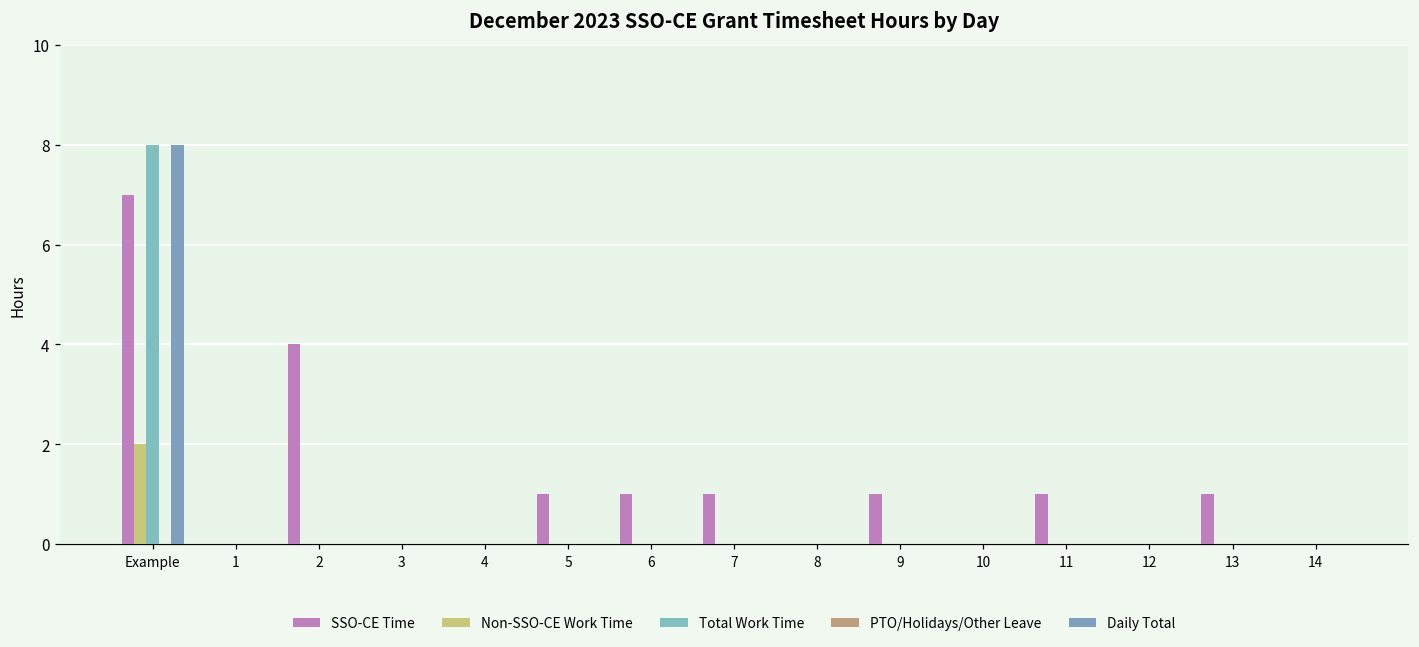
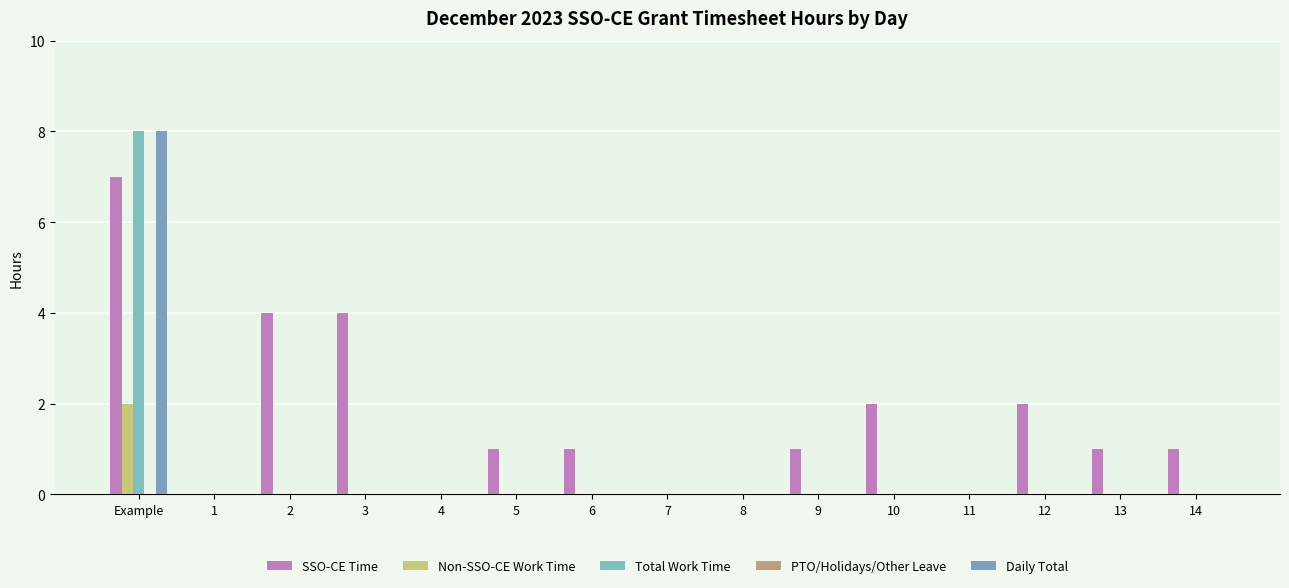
SSO-CE Time, 3: 0 -> 4
SSO-CE Time, 7: 1 -> 0
SSO-CE Time, 10: 0 -> 2
SSO-CE Time, 11: 1 -> 0
SSO-CE Time, 12: 0 -> 2
SSO-CE Time, 14: 0 -> 1
